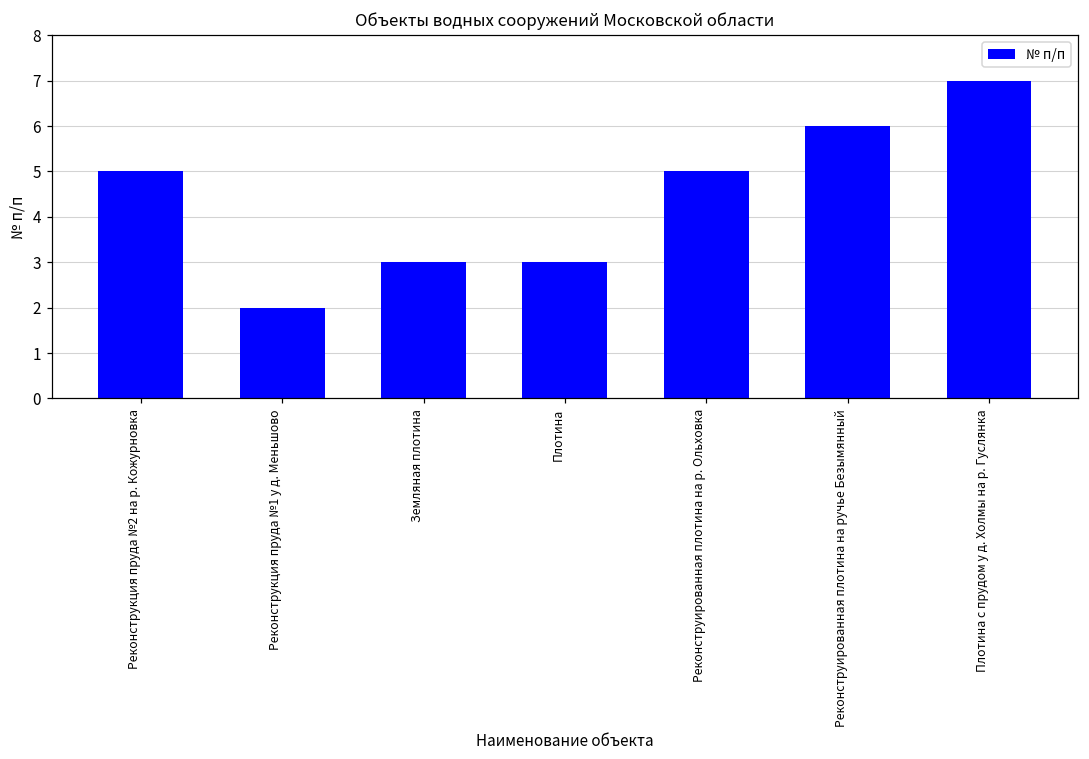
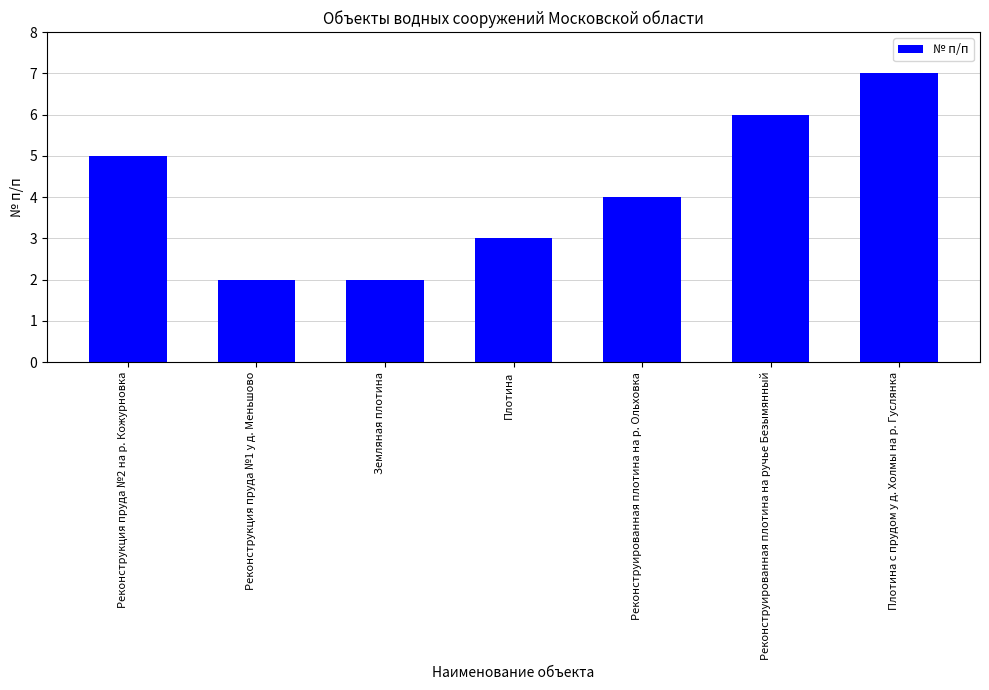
Земляная плотина: 3 -> 2
Реконструированная плотина на р. Ольховка: 5 -> 4
